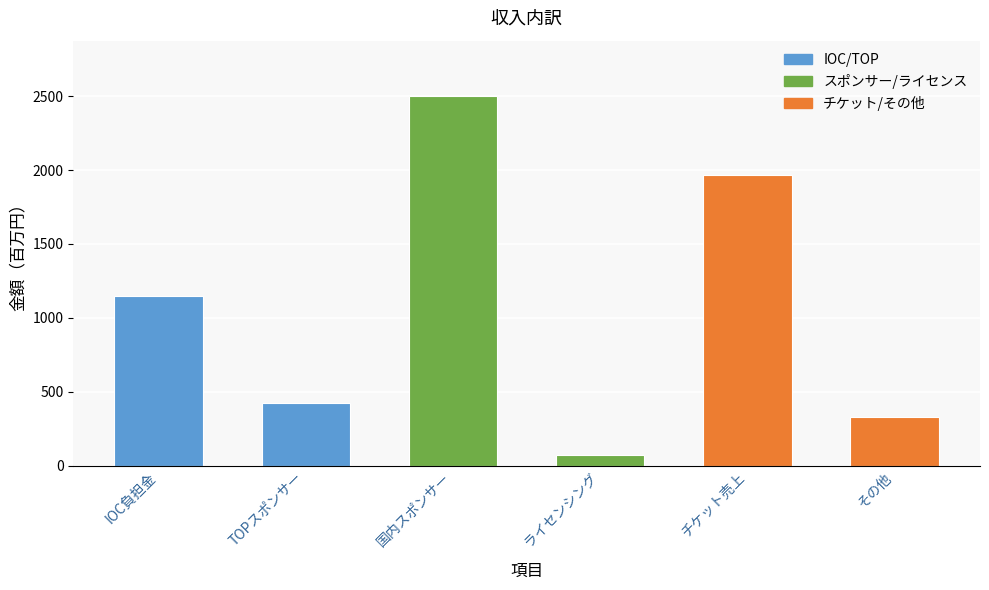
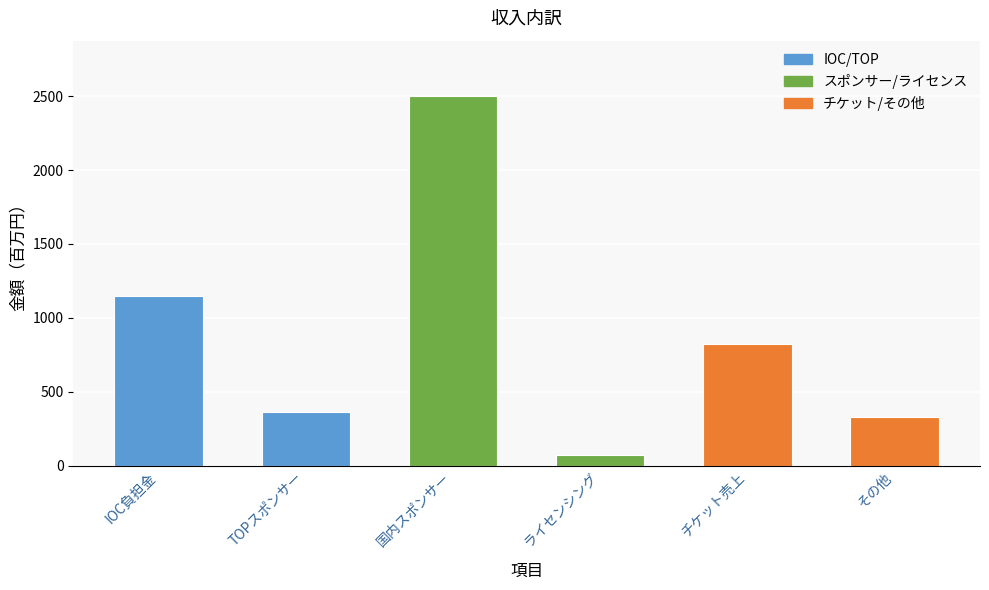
TOPスポンサー: 420 -> 360
チケット売上: 1970 -> 820
